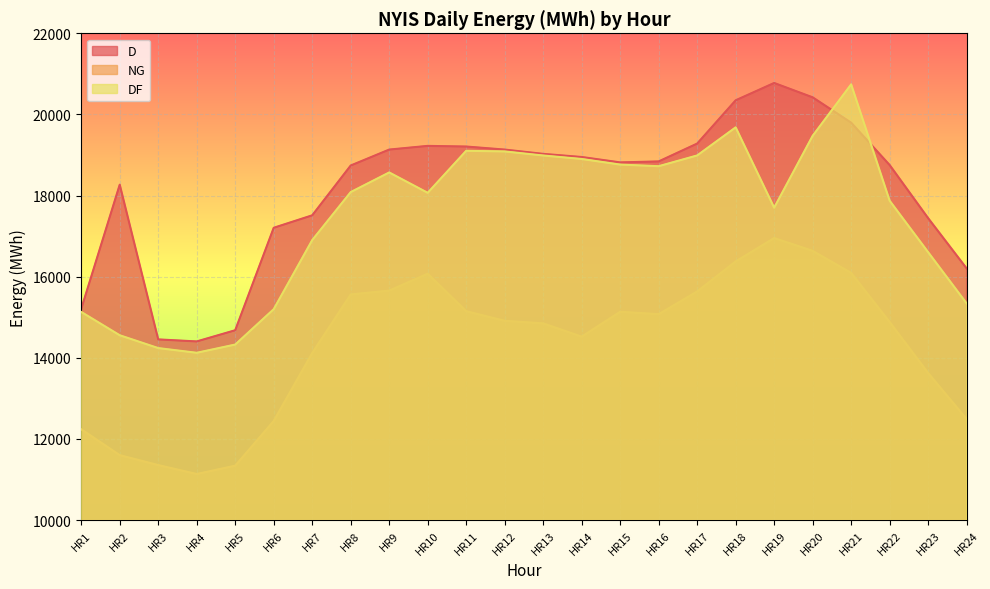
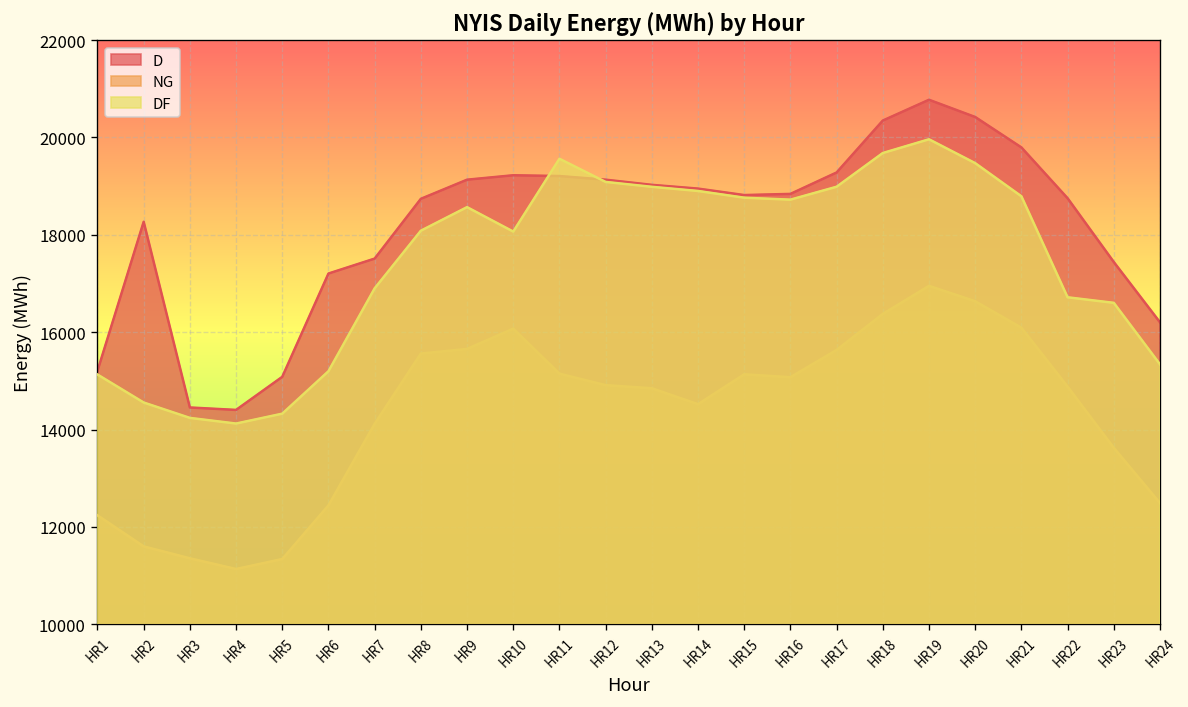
D, HR5: 14700 -> 15100
DF, HR11: 19100 -> 19600
DF, HR19: 17700 -> 20000
DF, HR21: 20700 -> 18800
DF, HR22: 17900 -> 16700
